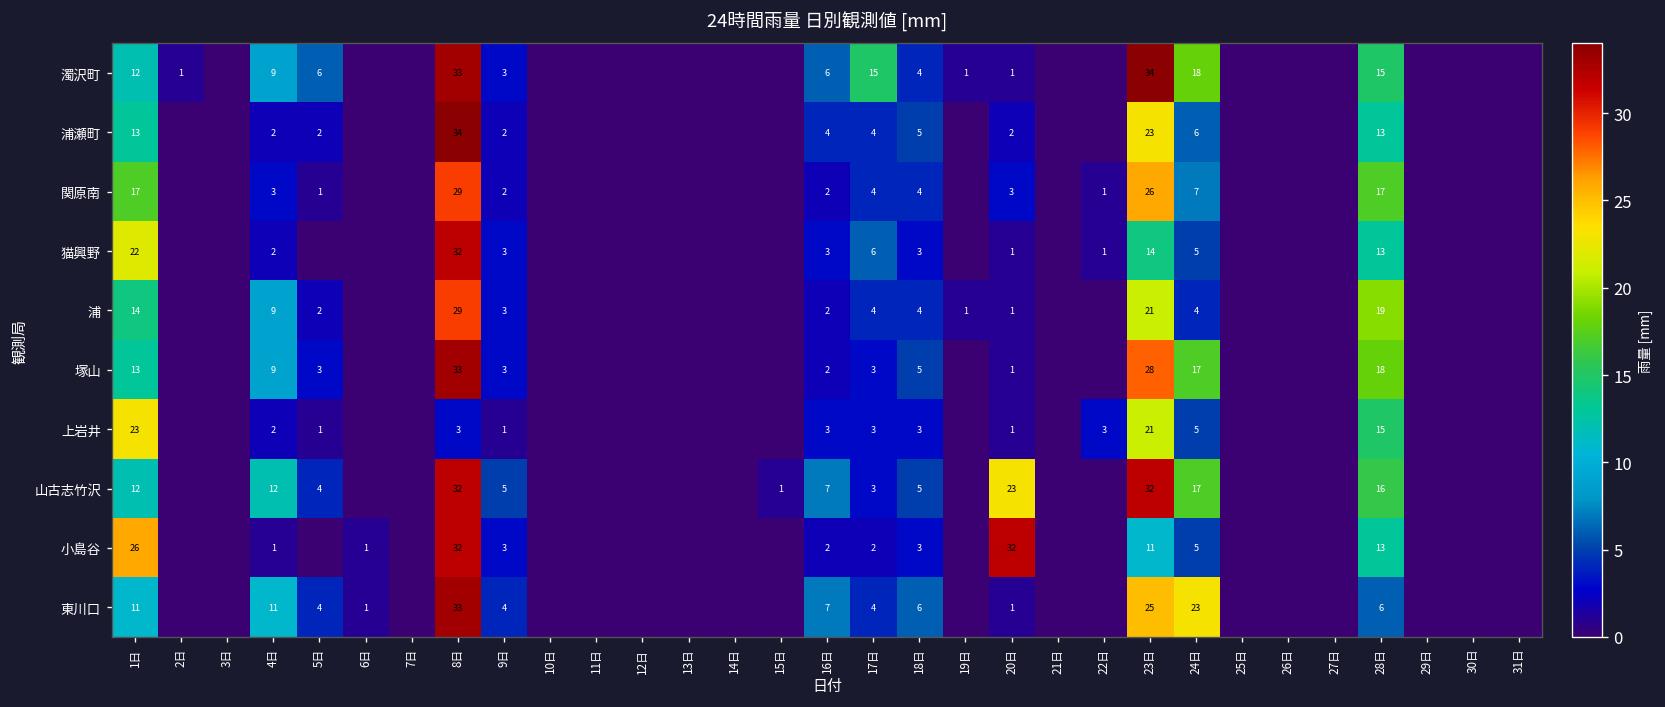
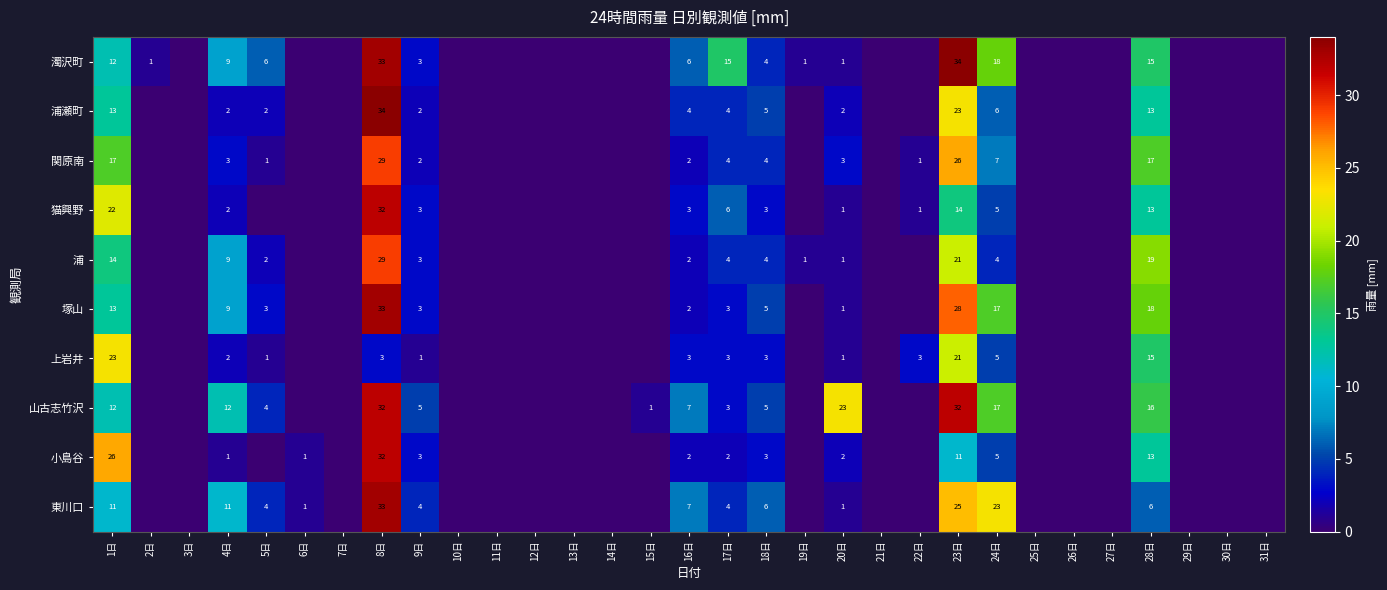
小島谷, 20日: 32 -> 2
